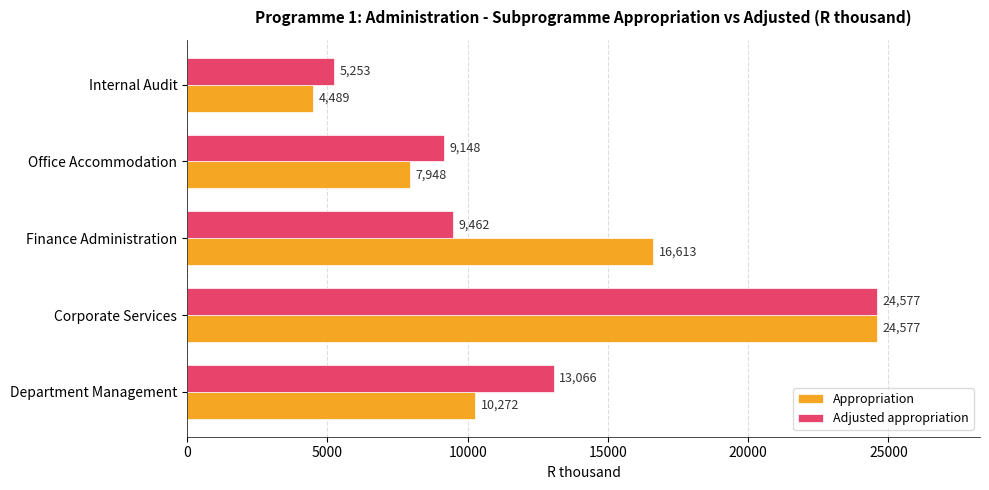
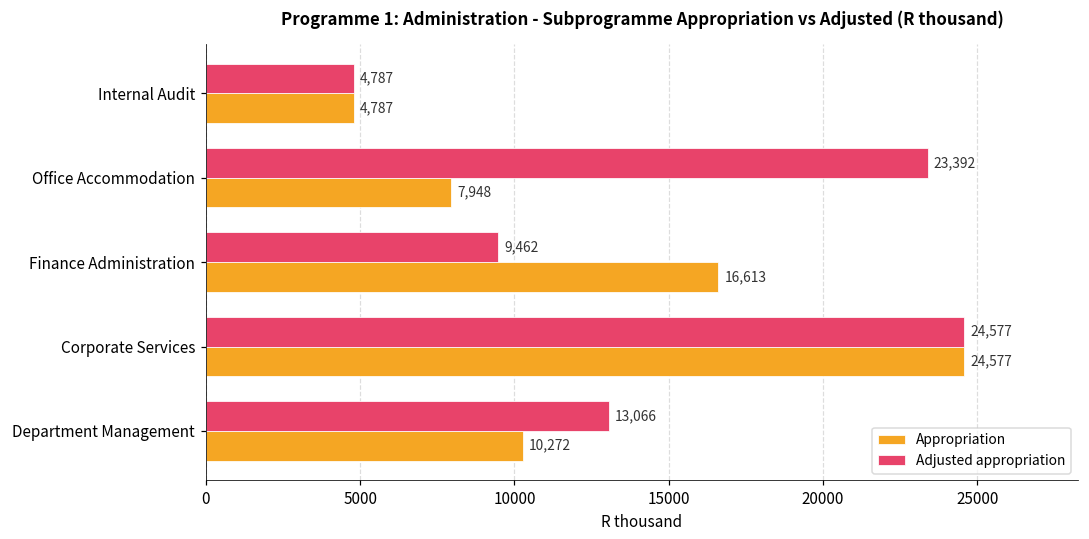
Adjusted appropriation, Internal Audit: 5,253 -> 4,787
Appropriation, Internal Audit: 4,489 -> 4,787
Adjusted appropriation, Office Accommodation: 9,148 -> 23,392
